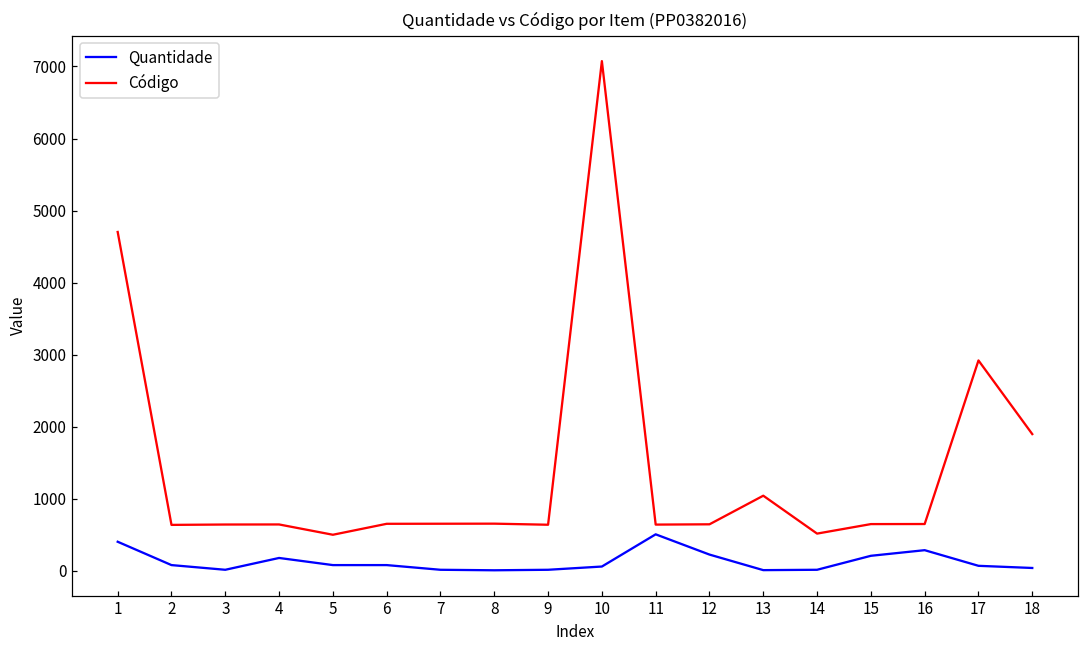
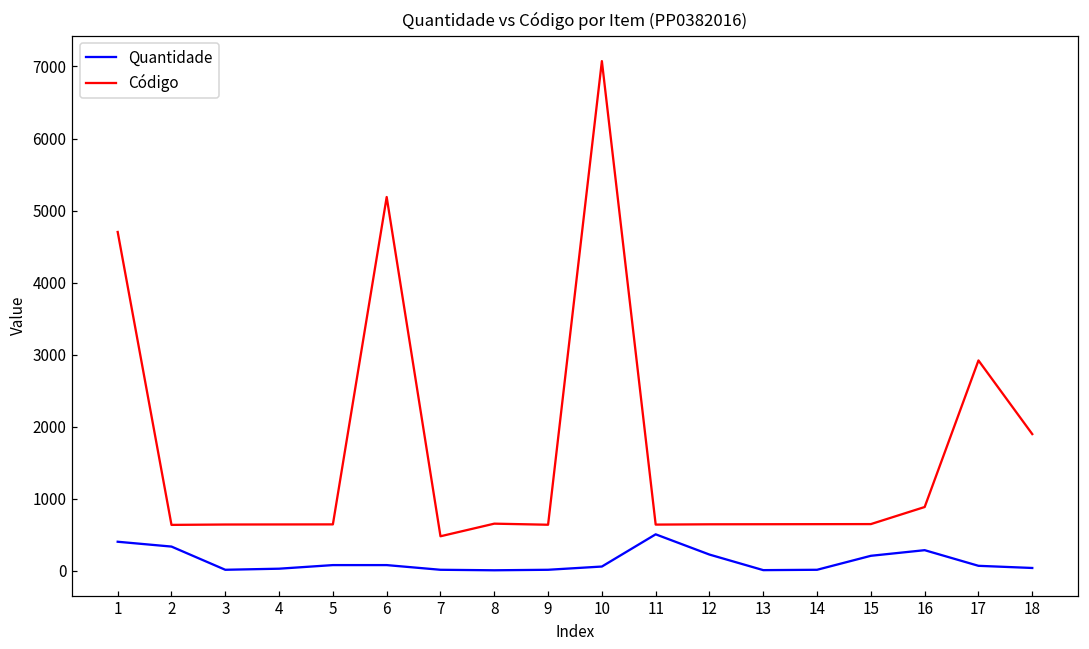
Quantidade, 2: 100 -> 300
Quantidade, 4: 200 -> 0
Código, 5: 500 -> 600
Código, 6: 700 -> 5200
Código, 7: 700 -> 500
Código, 13: 1000 -> 600
Código, 14: 500 -> 600
Código, 16: 700 -> 900
